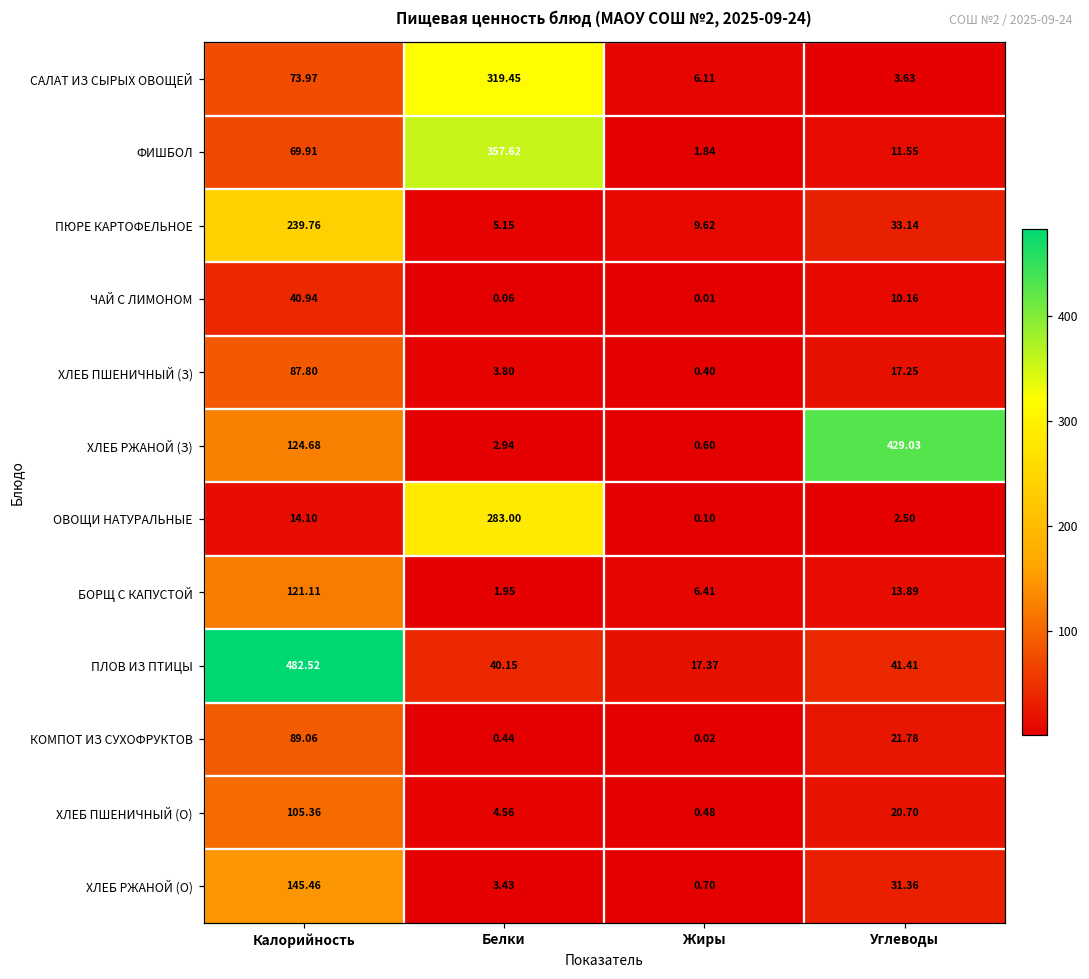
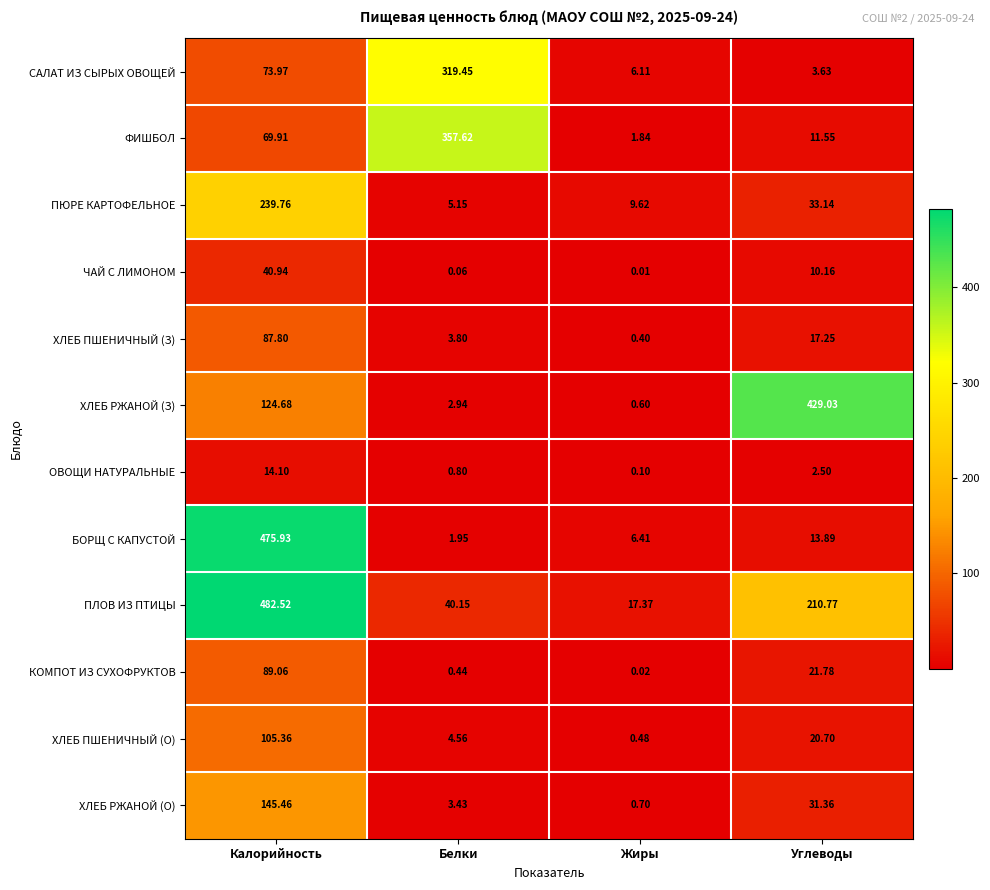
ОВОЩИ НАТУРАЛЬНЫЕ, Белки: 283.00 -> 0.80
БОРЩ С КАПУСТОЙ, Калорийность: 121.11 -> 475.93
ПЛОВ ИЗ ПТИЦЫ, Углеводы: 41.41 -> 210.77
